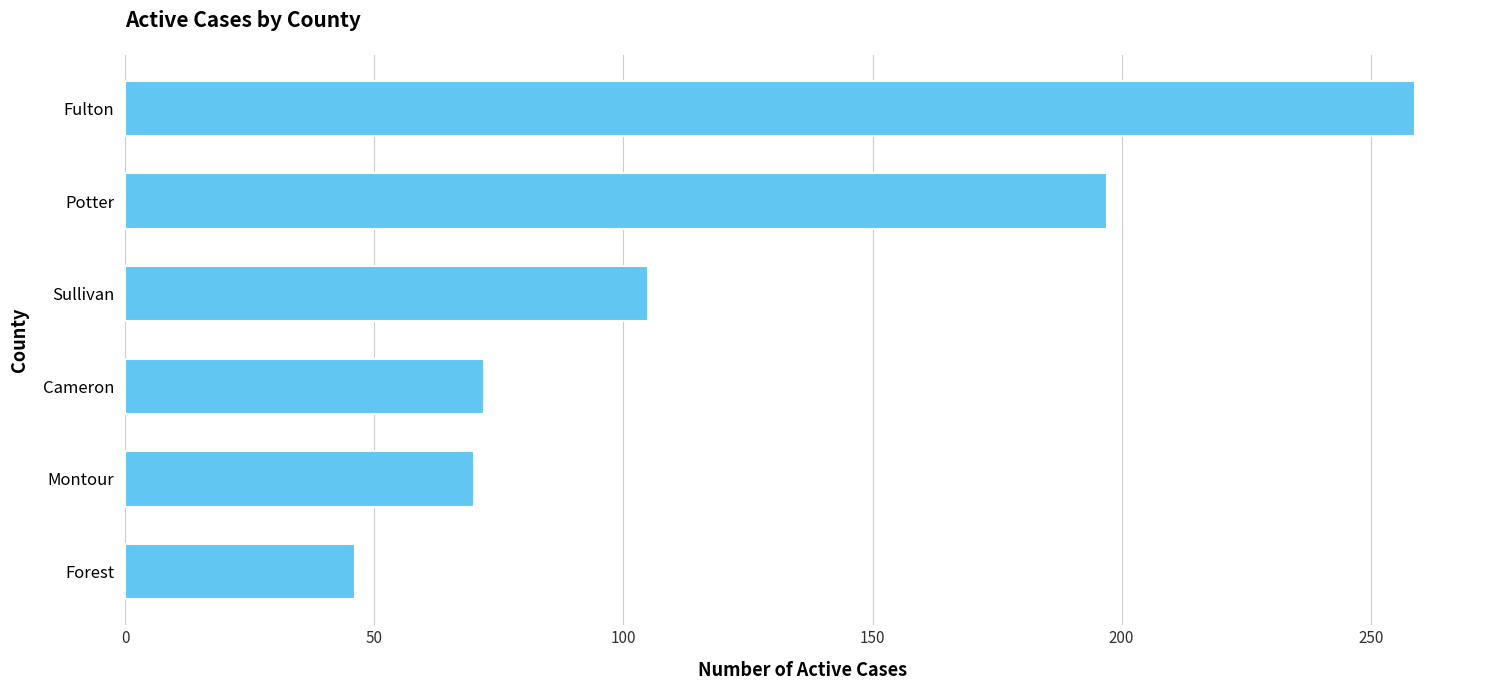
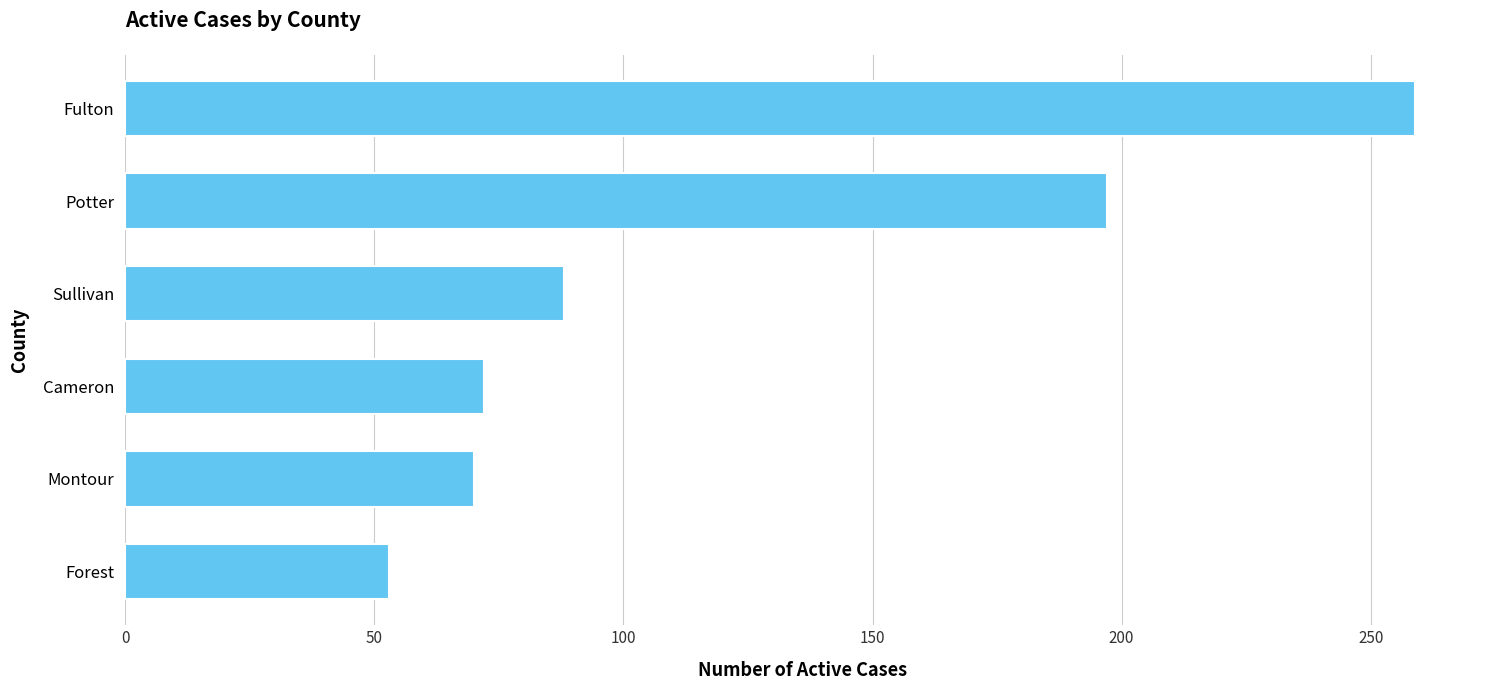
Sullivan: 105 -> 88
Forest: 46 -> 53
